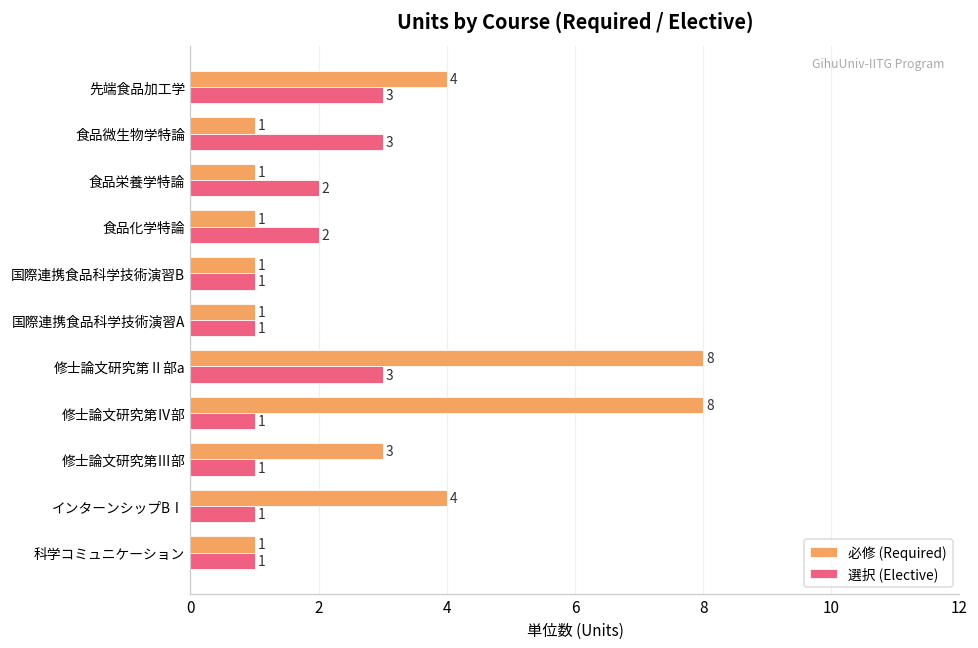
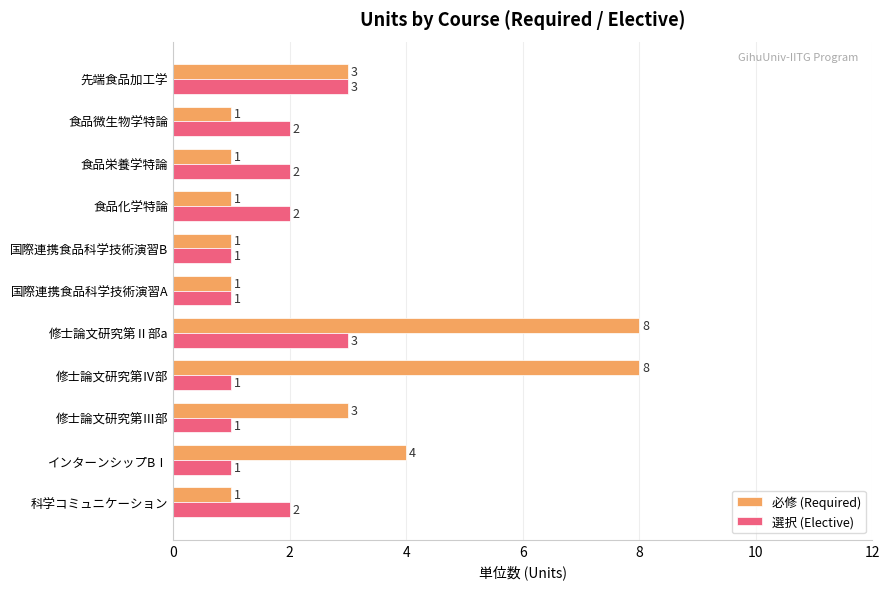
必修 (Required), 先端食品加工学: 4 -> 3
選択 (Elective), 食品微生物学特論: 3 -> 2
選択 (Elective), 科学コミュニケーション: 1 -> 2
